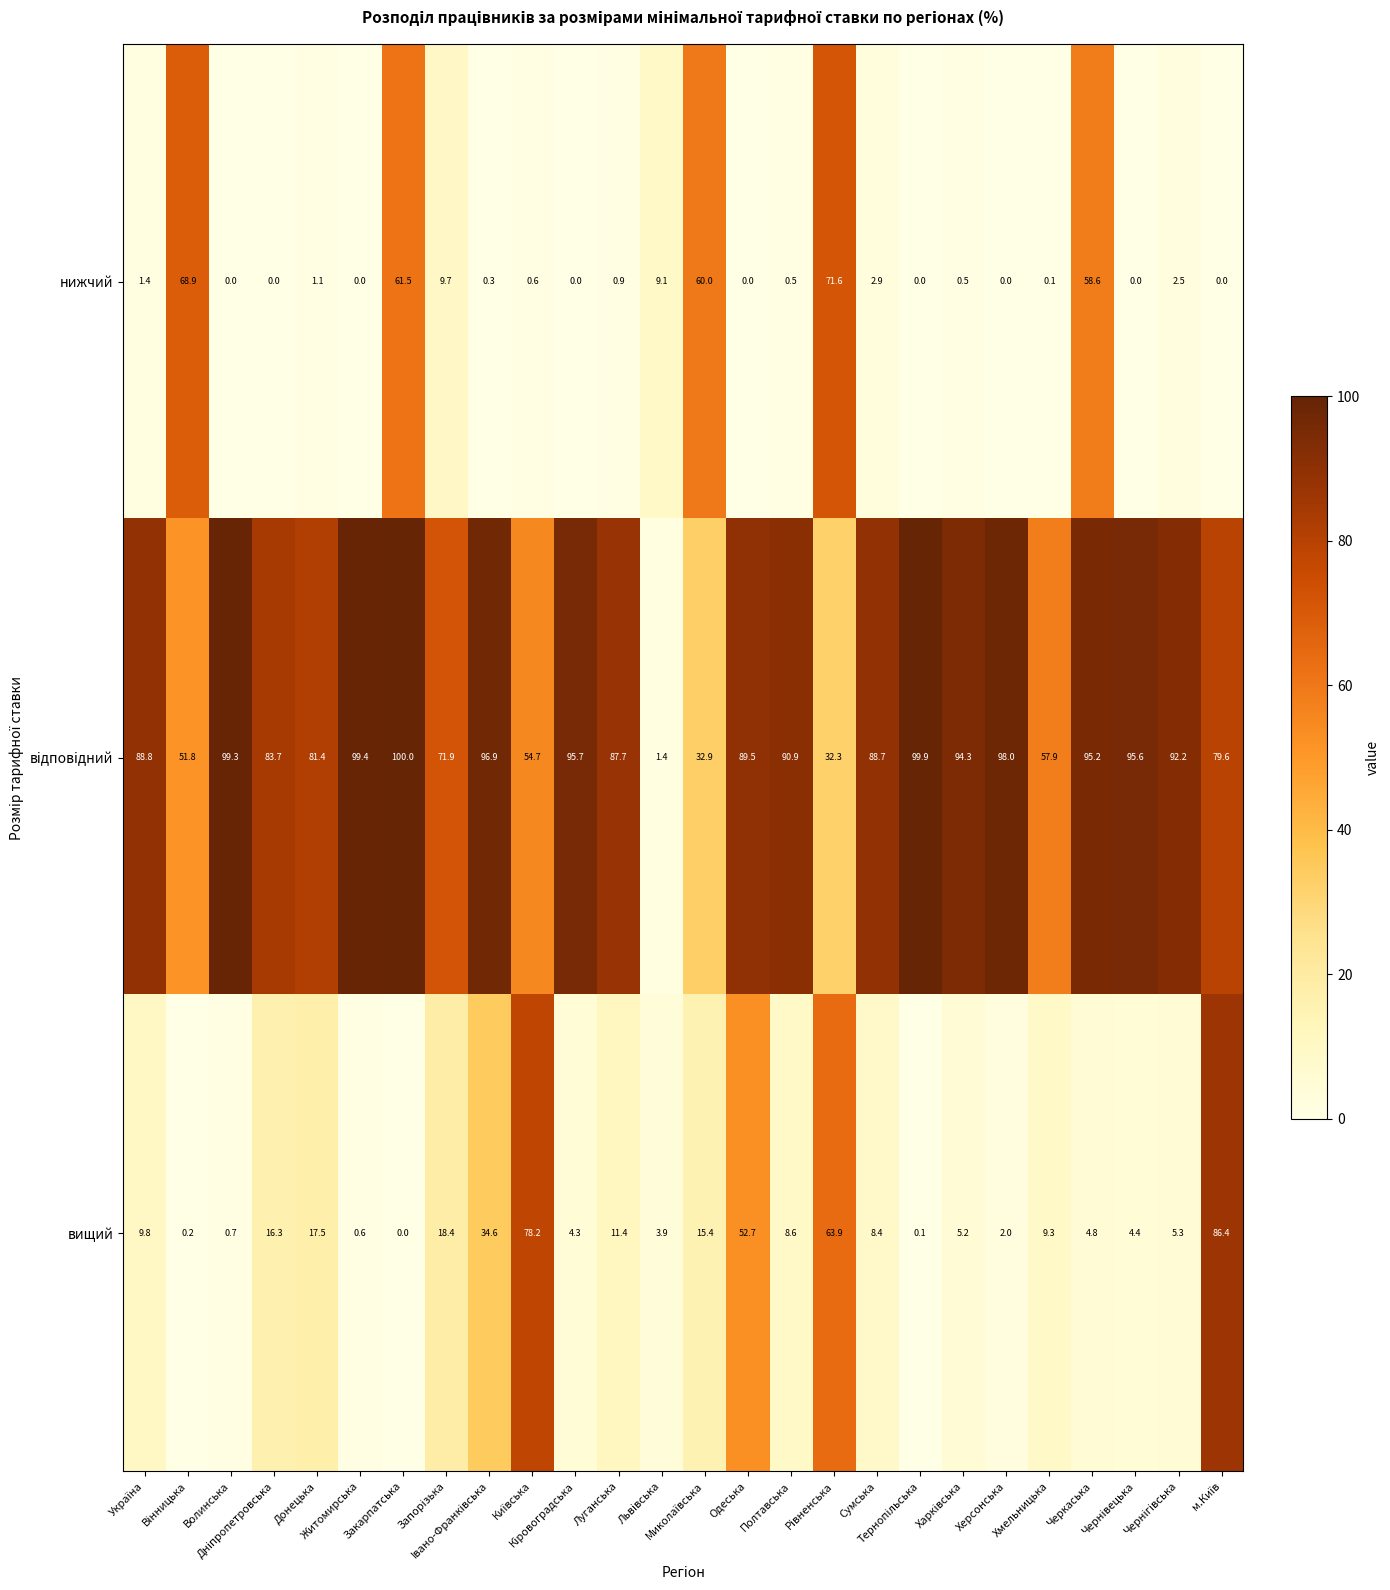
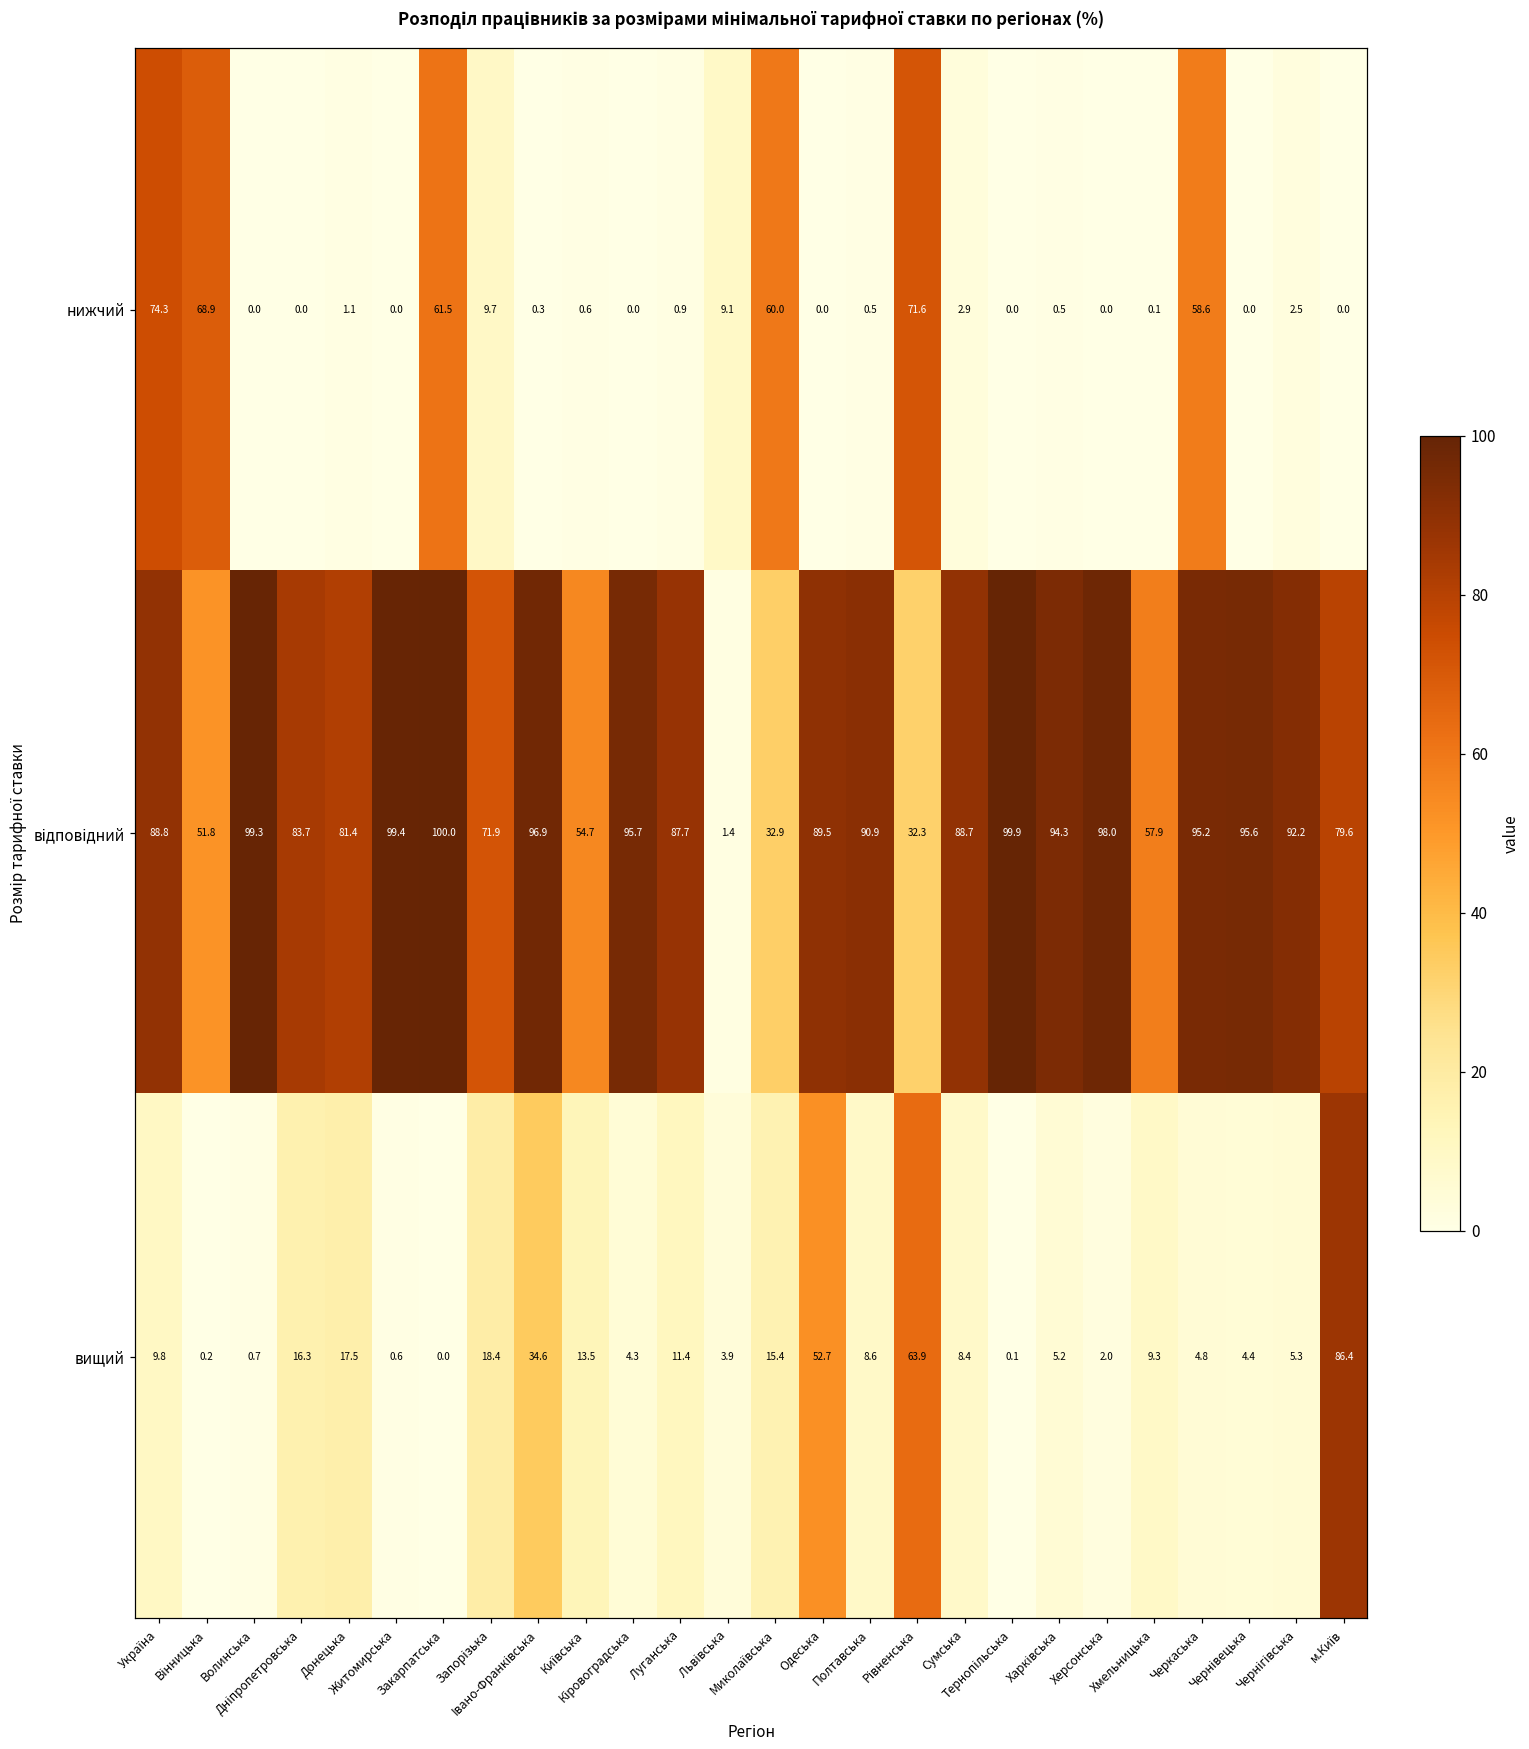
нижчий, Україна: 1.4 -> 74.3
вищий, Київська: 78.2 -> 13.5
